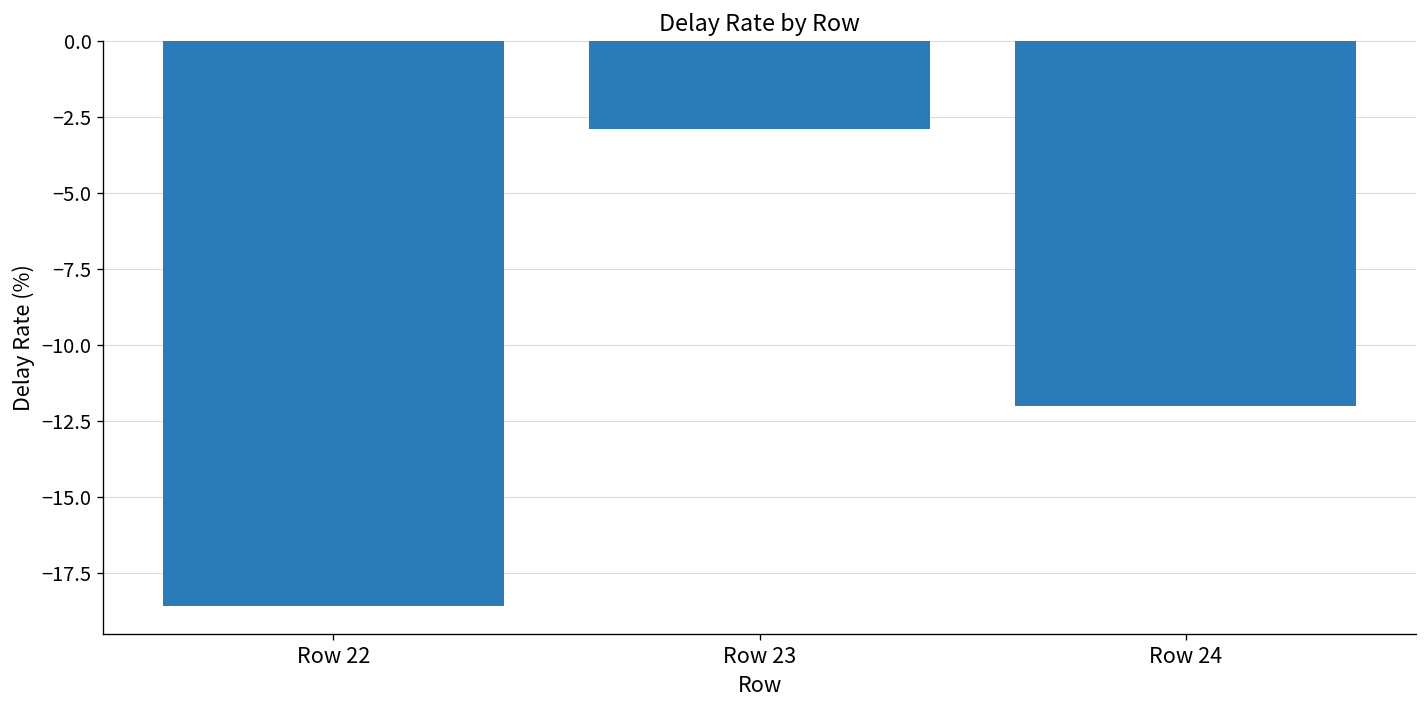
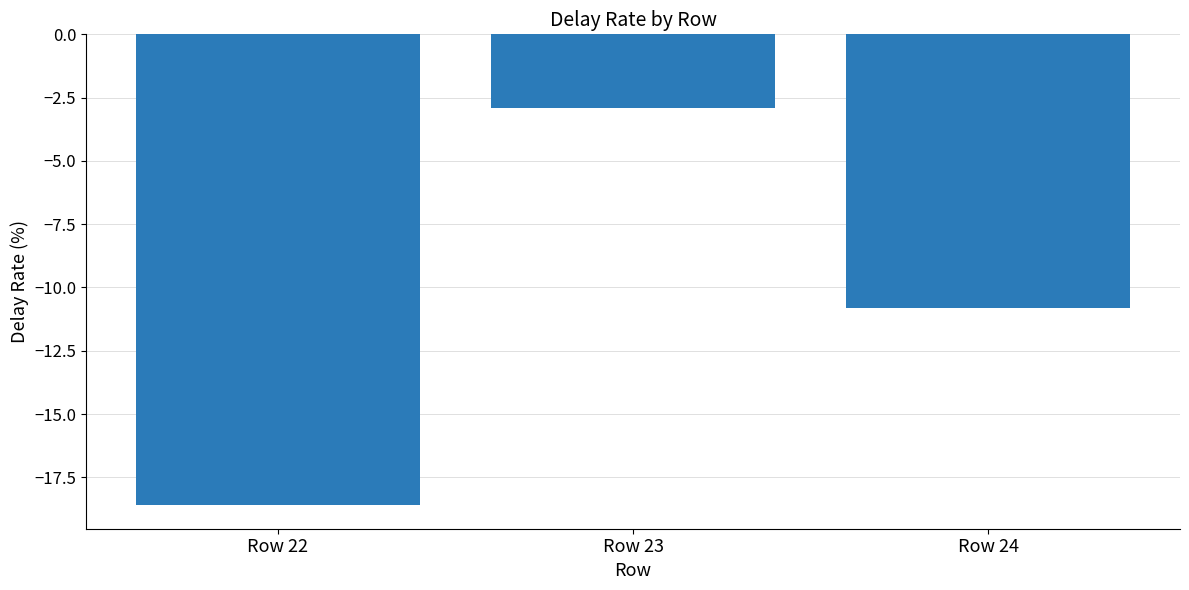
Row 24: -12.0 -> -10.8
